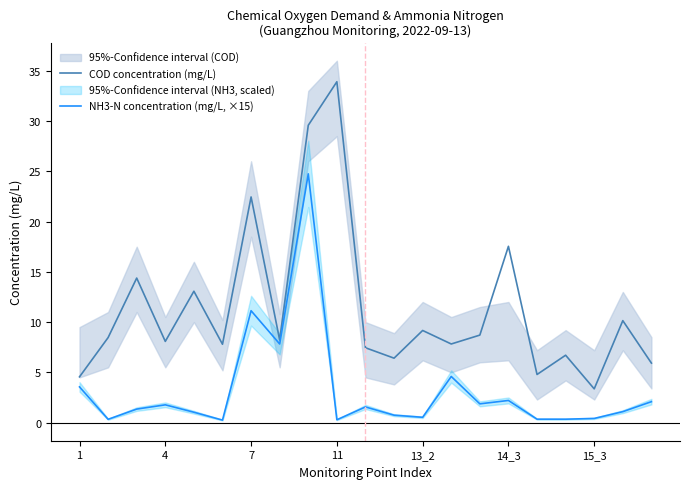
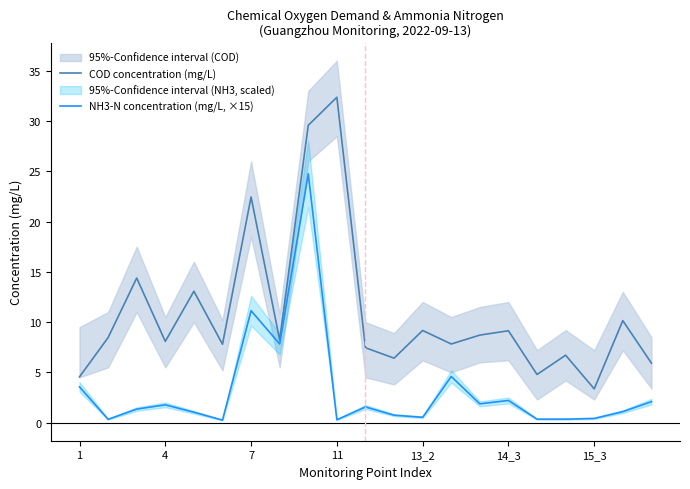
COD concentration (mg/L), 11: 33.9 -> 32.4
COD concentration (mg/L), 14_3: 17.5 -> 9.1
